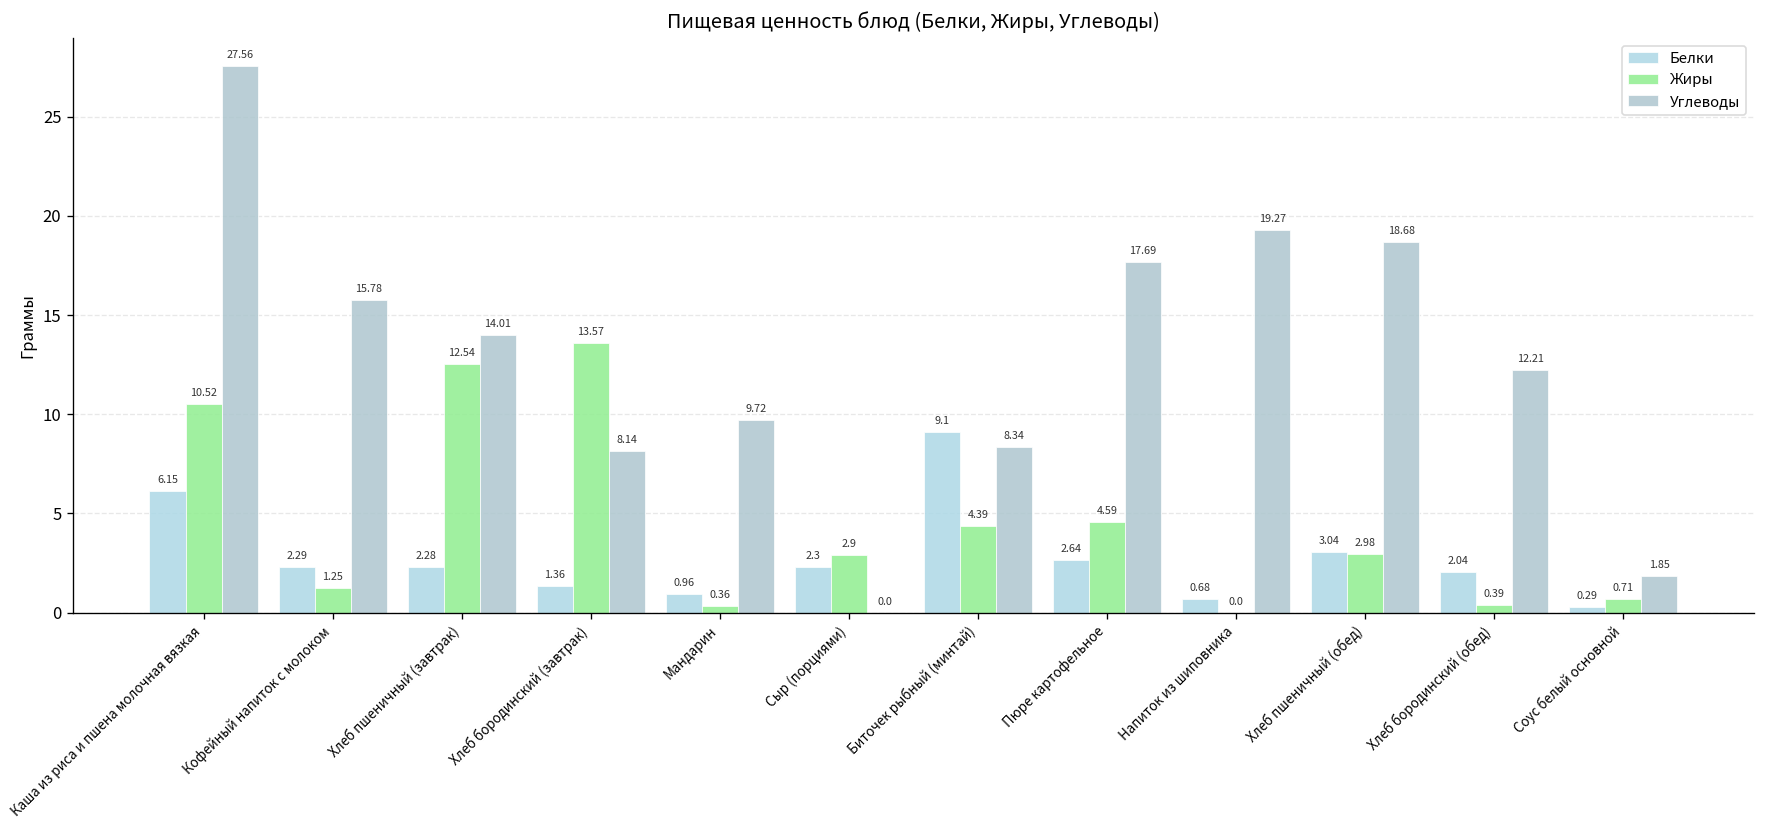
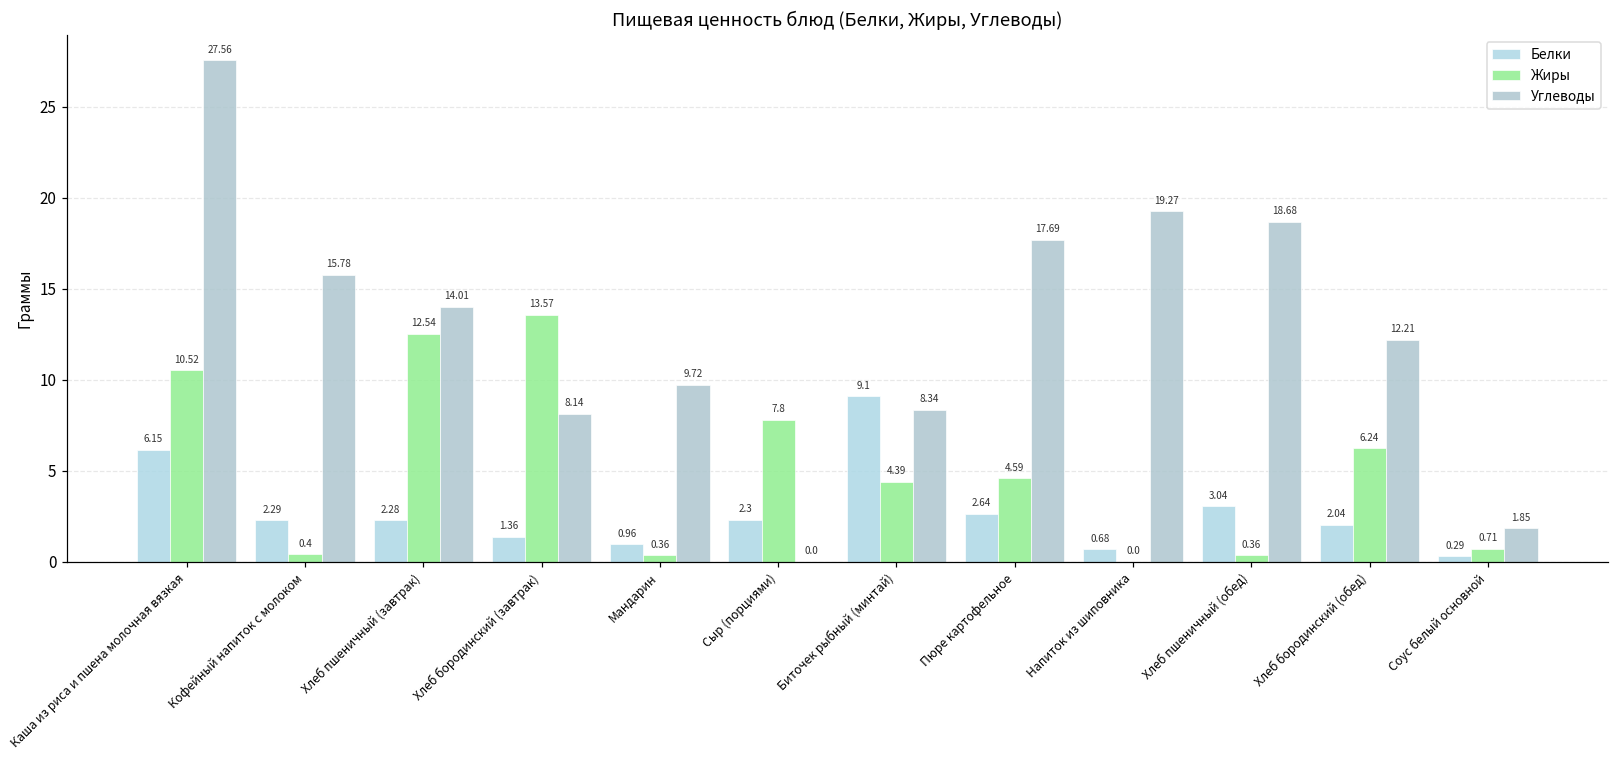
Жиры, Кофейный напиток с молоком: 1.25 -> 0.4
Жиры, Сыр (порциями): 2.9 -> 7.8
Жиры, Хлеб пшеничный (обед): 2.98 -> 0.36
Жиры, Хлеб бородинский (обед): 0.39 -> 6.24
